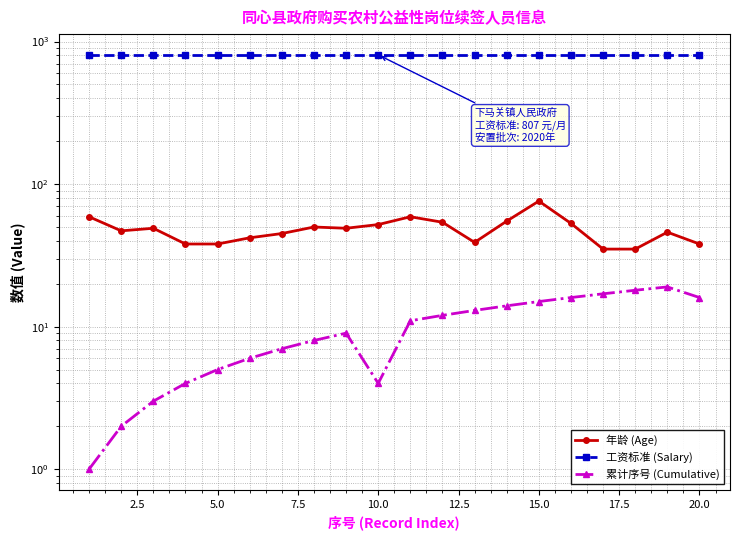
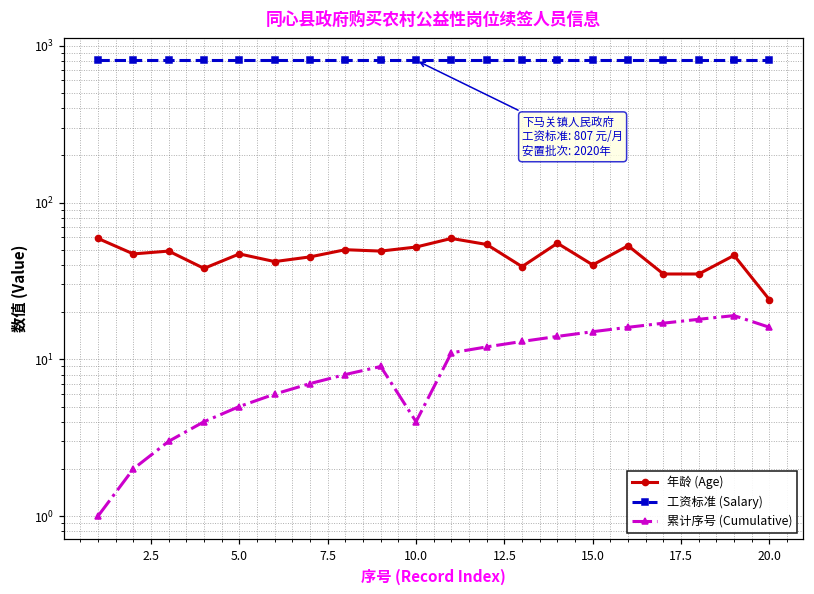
年龄 (Age), 5.0: 38 -> 47
年龄 (Age), 15.0: 80 -> 40
年龄 (Age), 20.0: 38 -> 24
